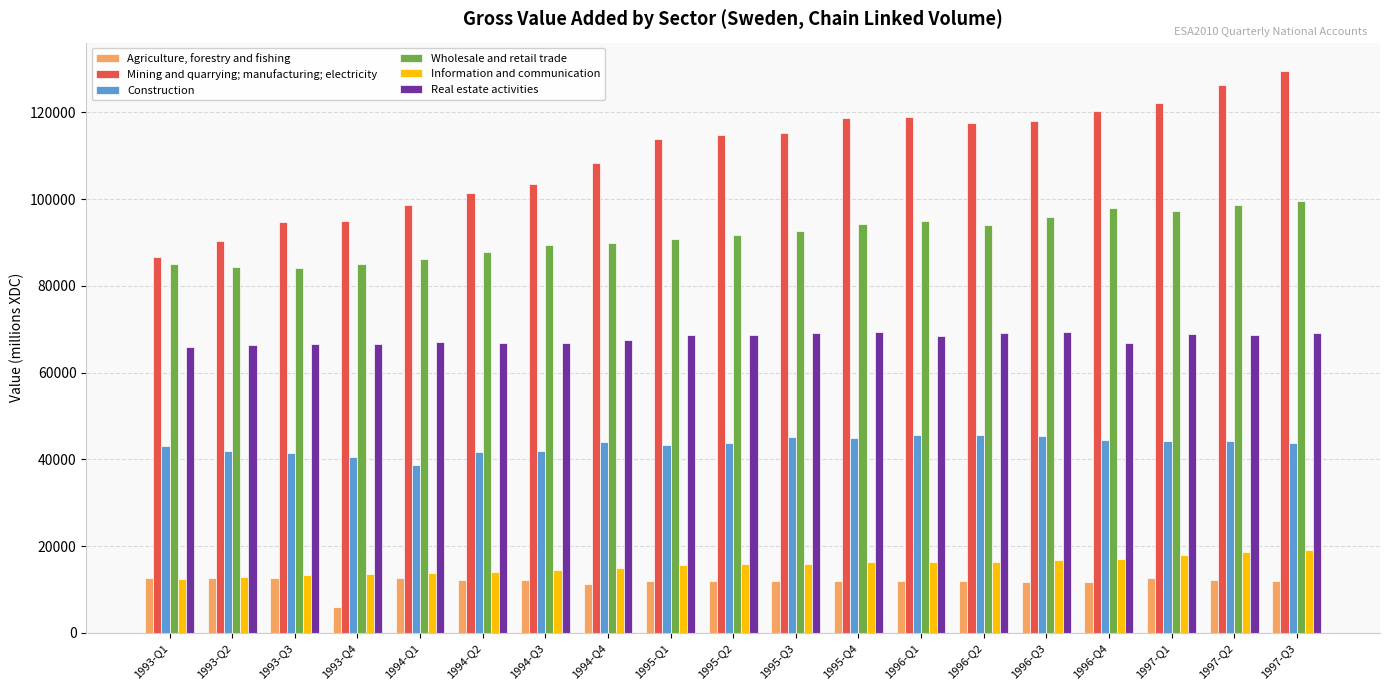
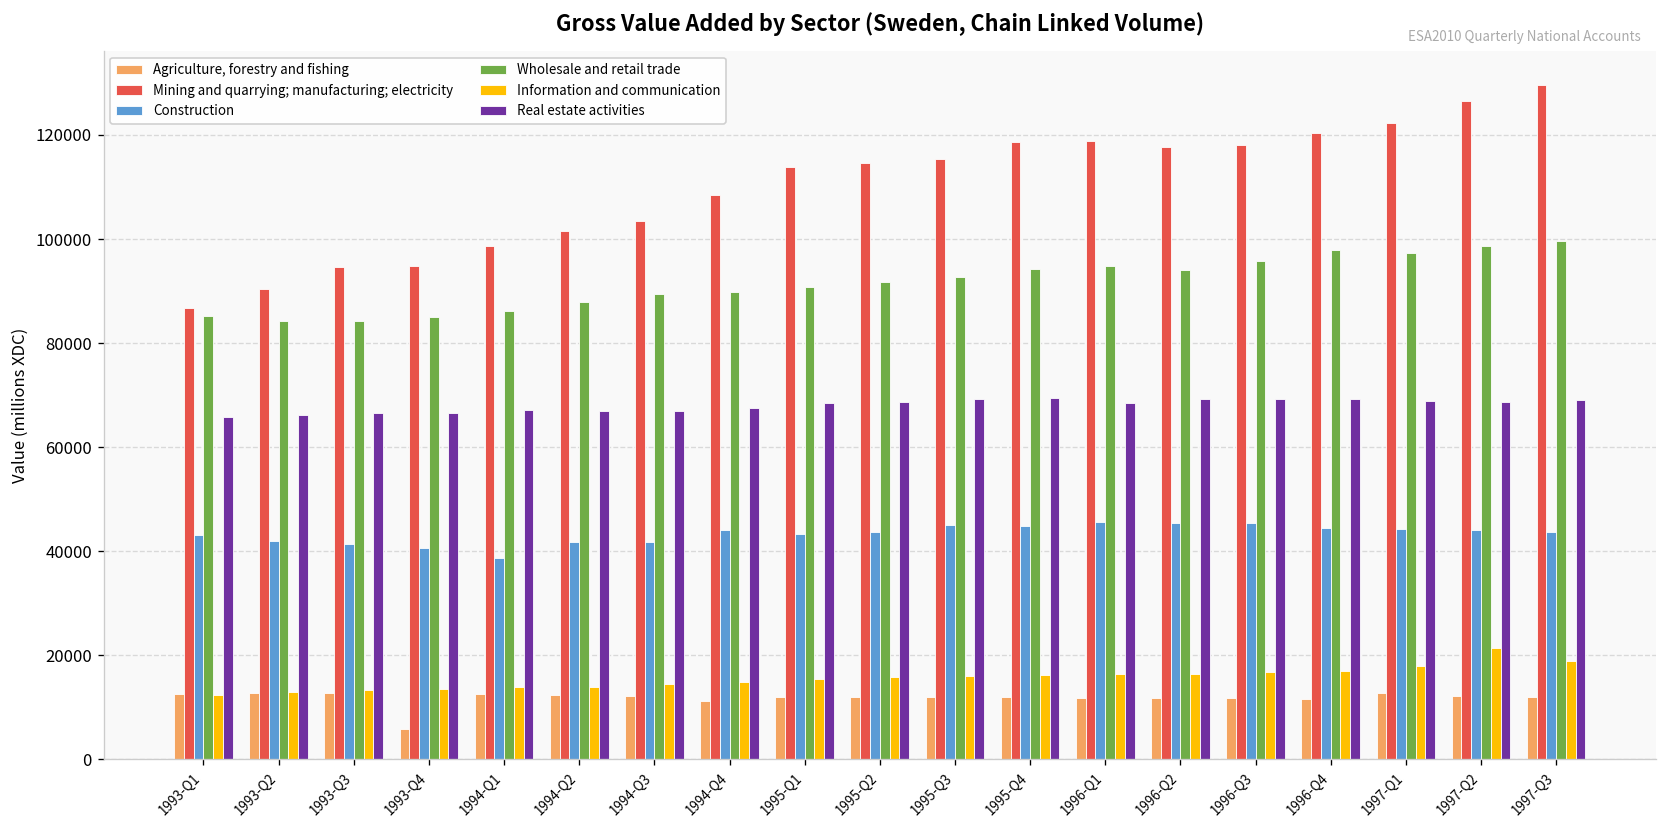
Real estate activities, 1996-Q4: 67000 -> 69000
Information and communication, 1997-Q2: 19000 -> 21000
